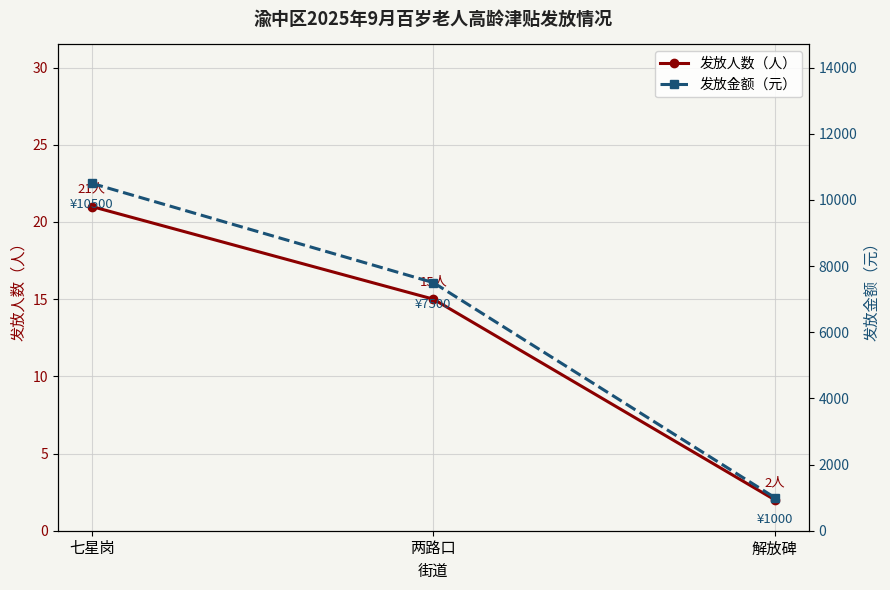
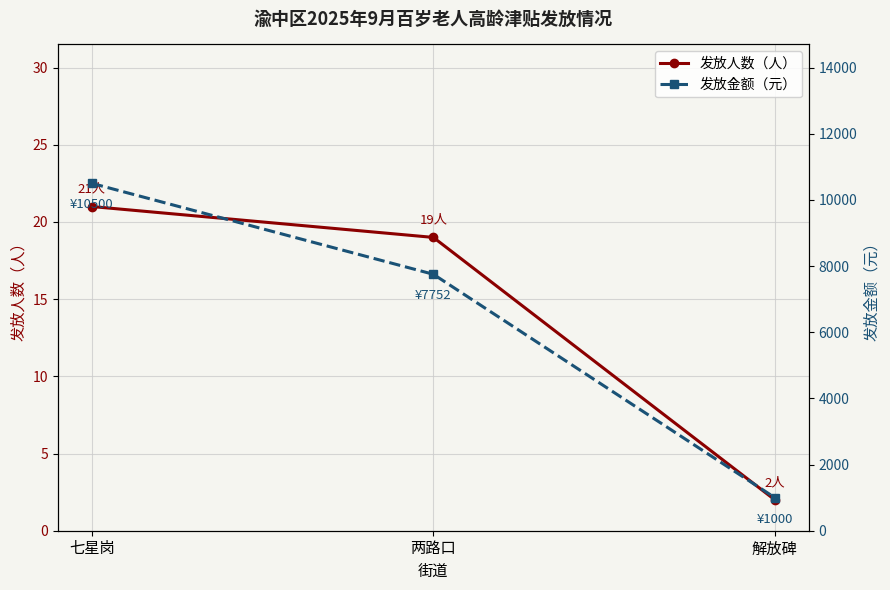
发放人数（人）, 两路口: 15人 -> 19人
发放金额（元）, 两路口: ¥7500 -> ¥7752
